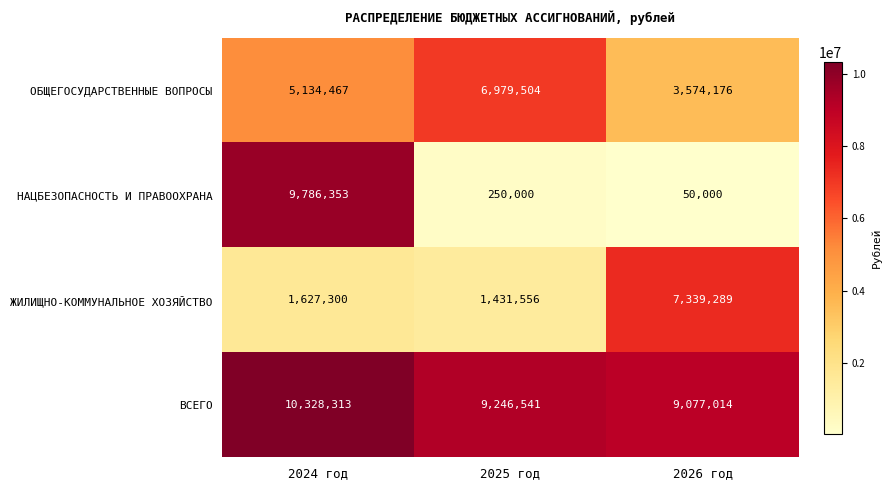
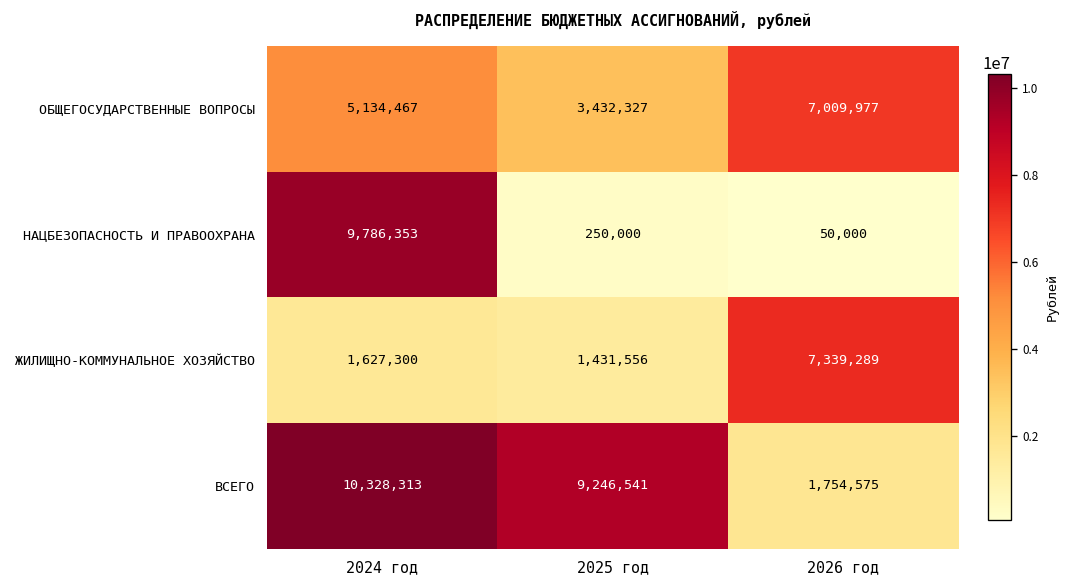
ОБЩЕГОСУДАРСТВЕННЫЕ ВОПРОСЫ, 2025 год: 6,979,504 -> 3,432,327
ОБЩЕГОСУДАРСТВЕННЫЕ ВОПРОСЫ, 2026 год: 3,574,176 -> 7,009,977
ВСЕГО, 2026 год: 9,077,014 -> 1,754,575
